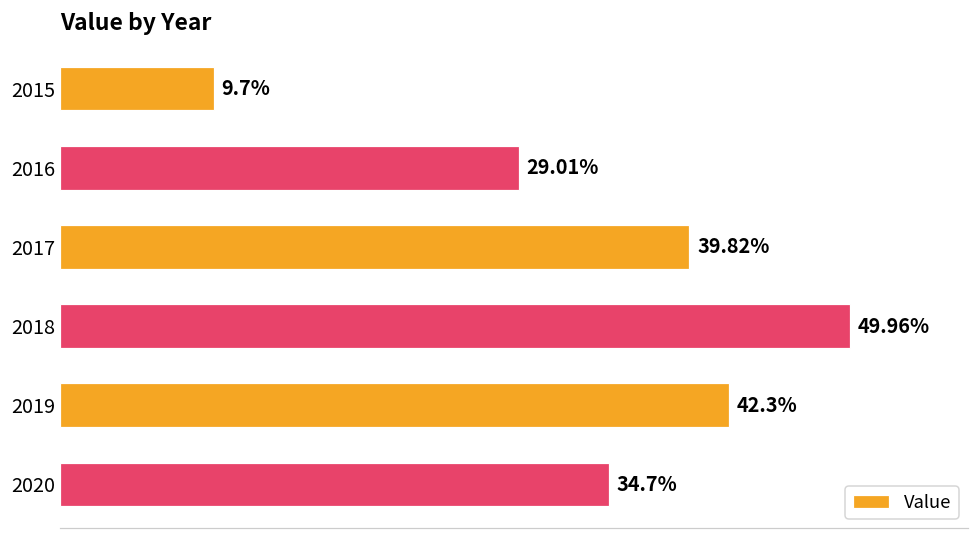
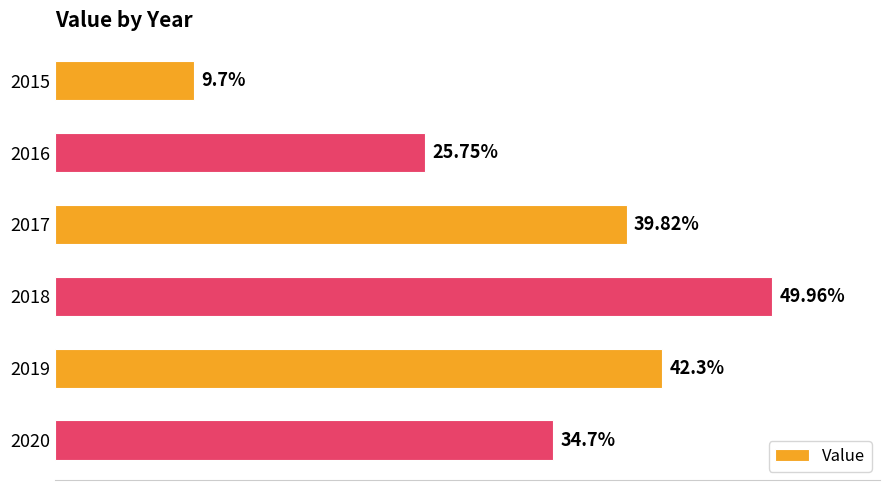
2016: 29.01% -> 25.75%
